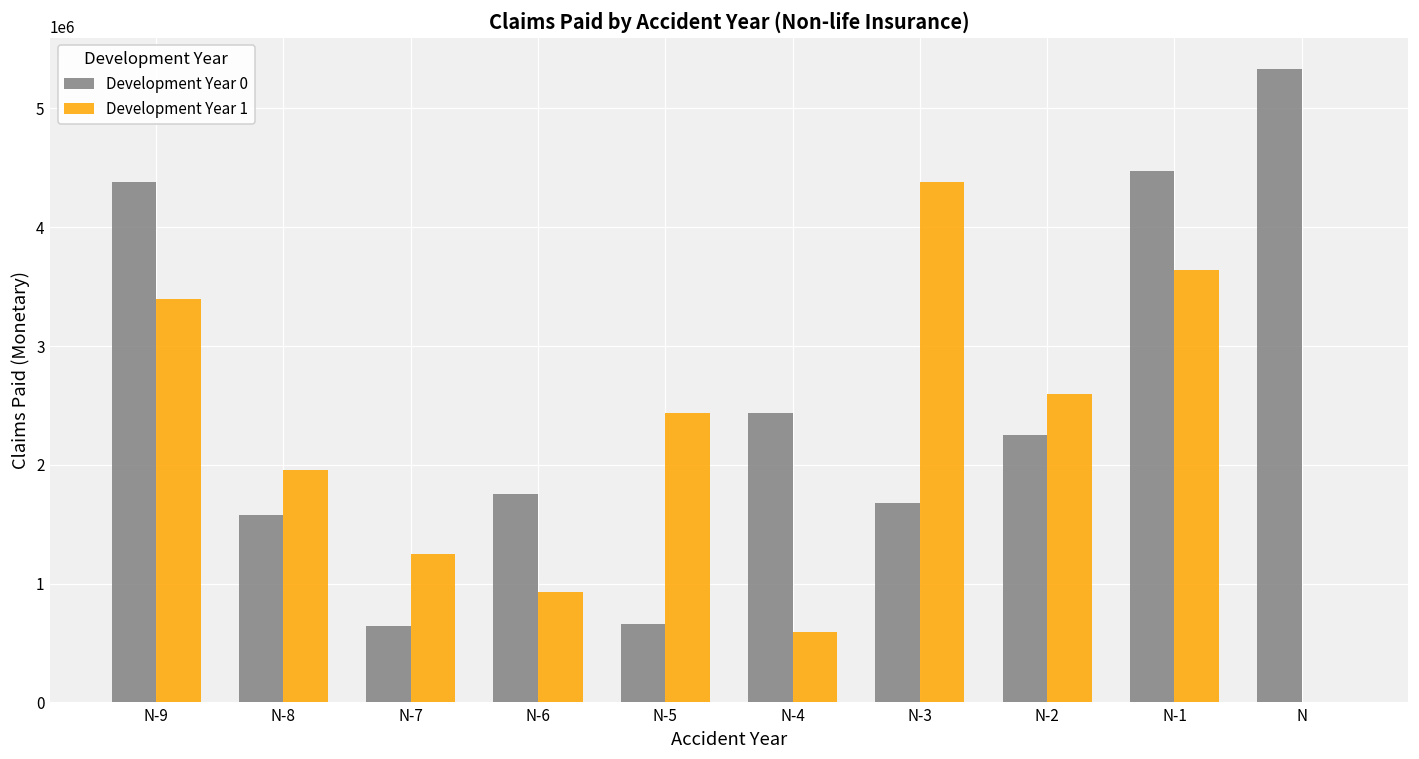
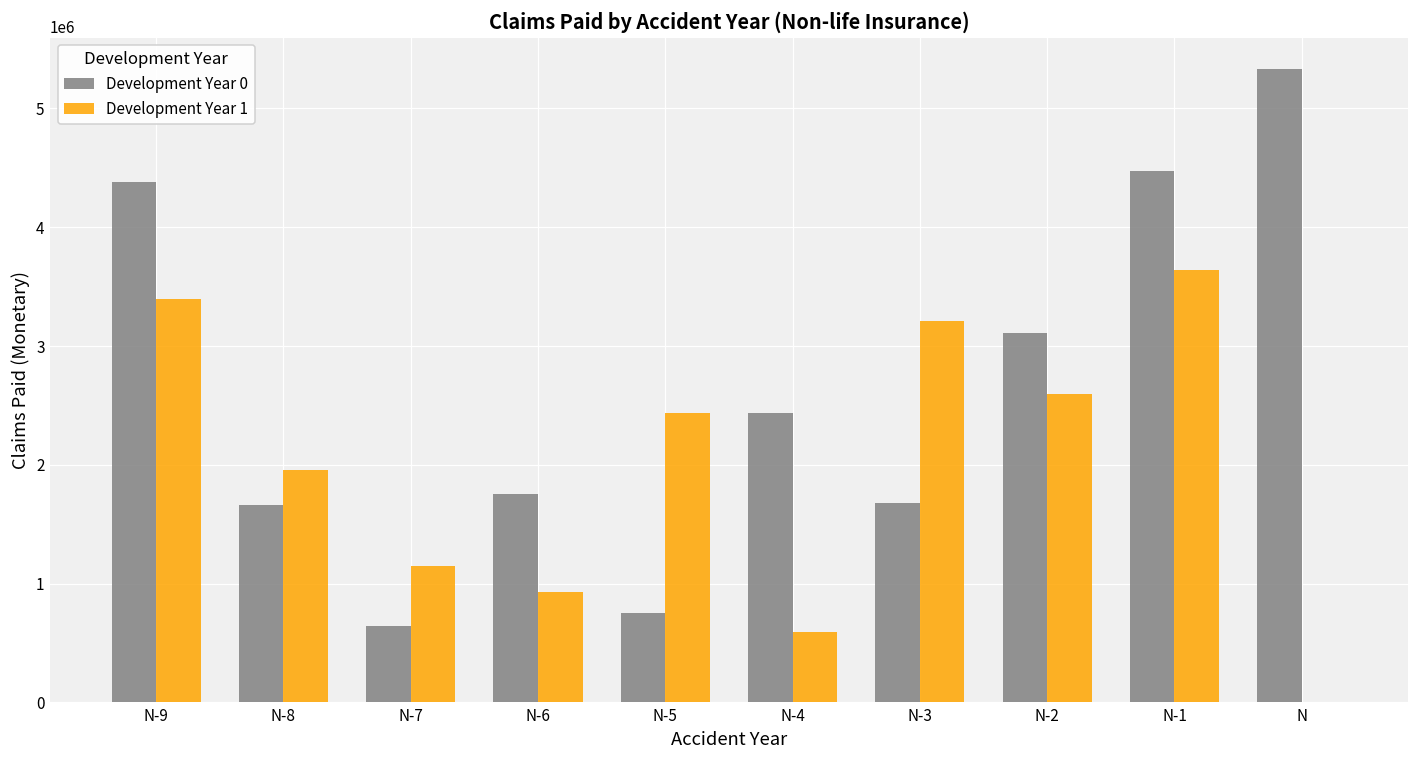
Development Year 0, N-8: 1580000 -> 1670000
Development Year 1, N-7: 1250000 -> 1150000
Development Year 0, N-5: 660000 -> 750000
Development Year 1, N-3: 4380000 -> 3210000
Development Year 0, N-2: 2260000 -> 3110000
